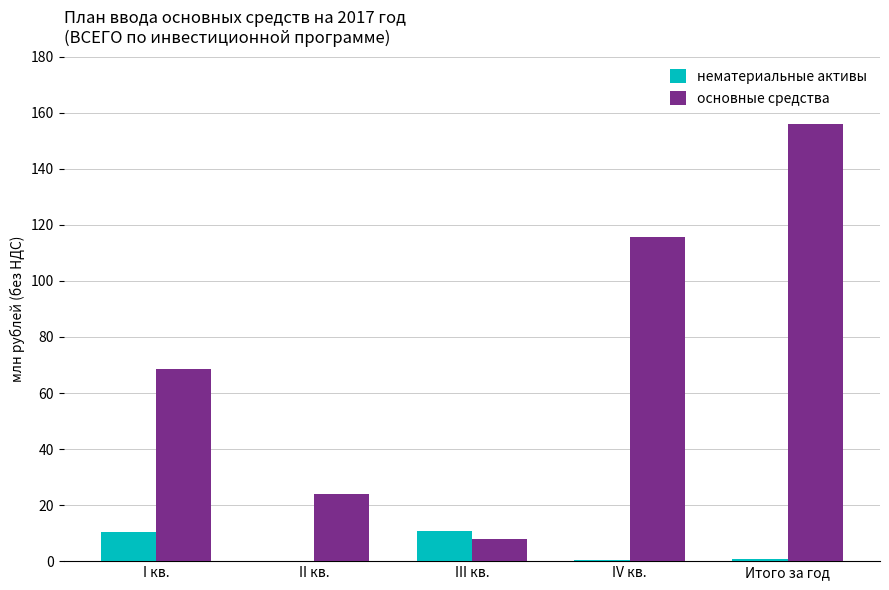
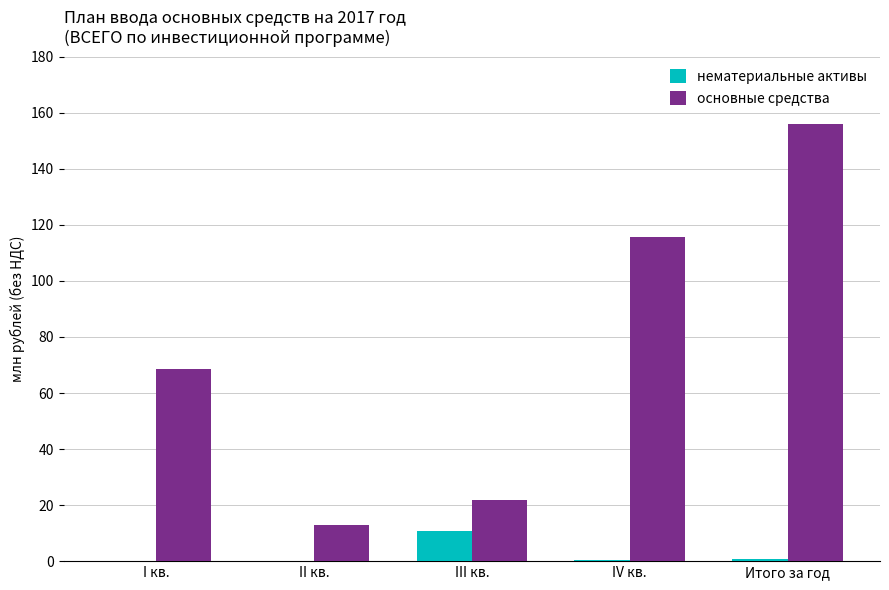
нематериальные активы, I кв.: 10 -> 0
основные средства, II кв.: 24 -> 13
основные средства, III кв.: 8 -> 22
